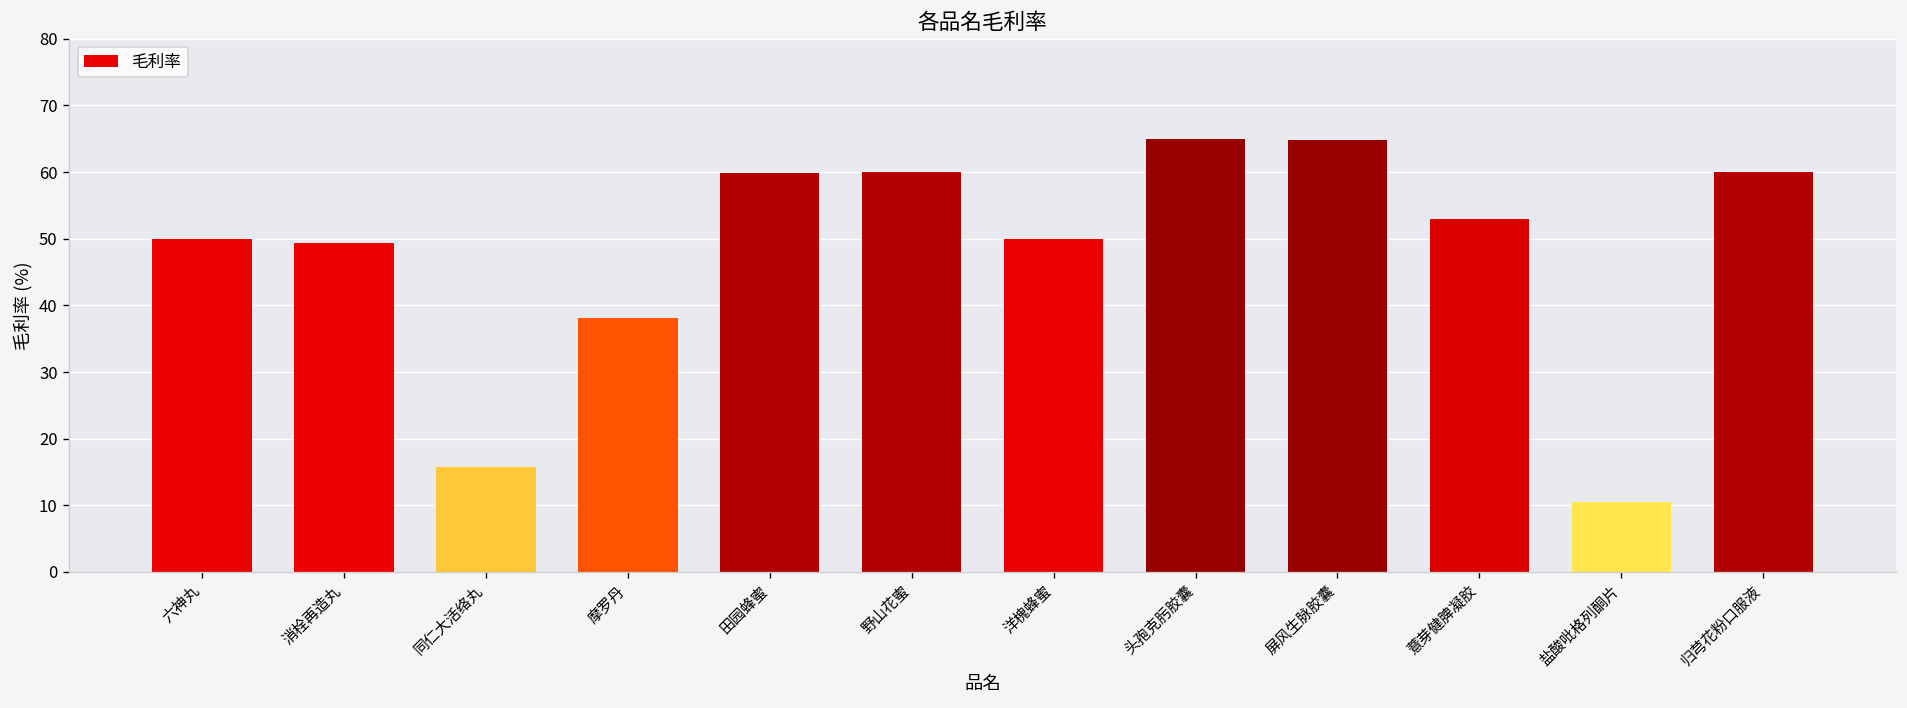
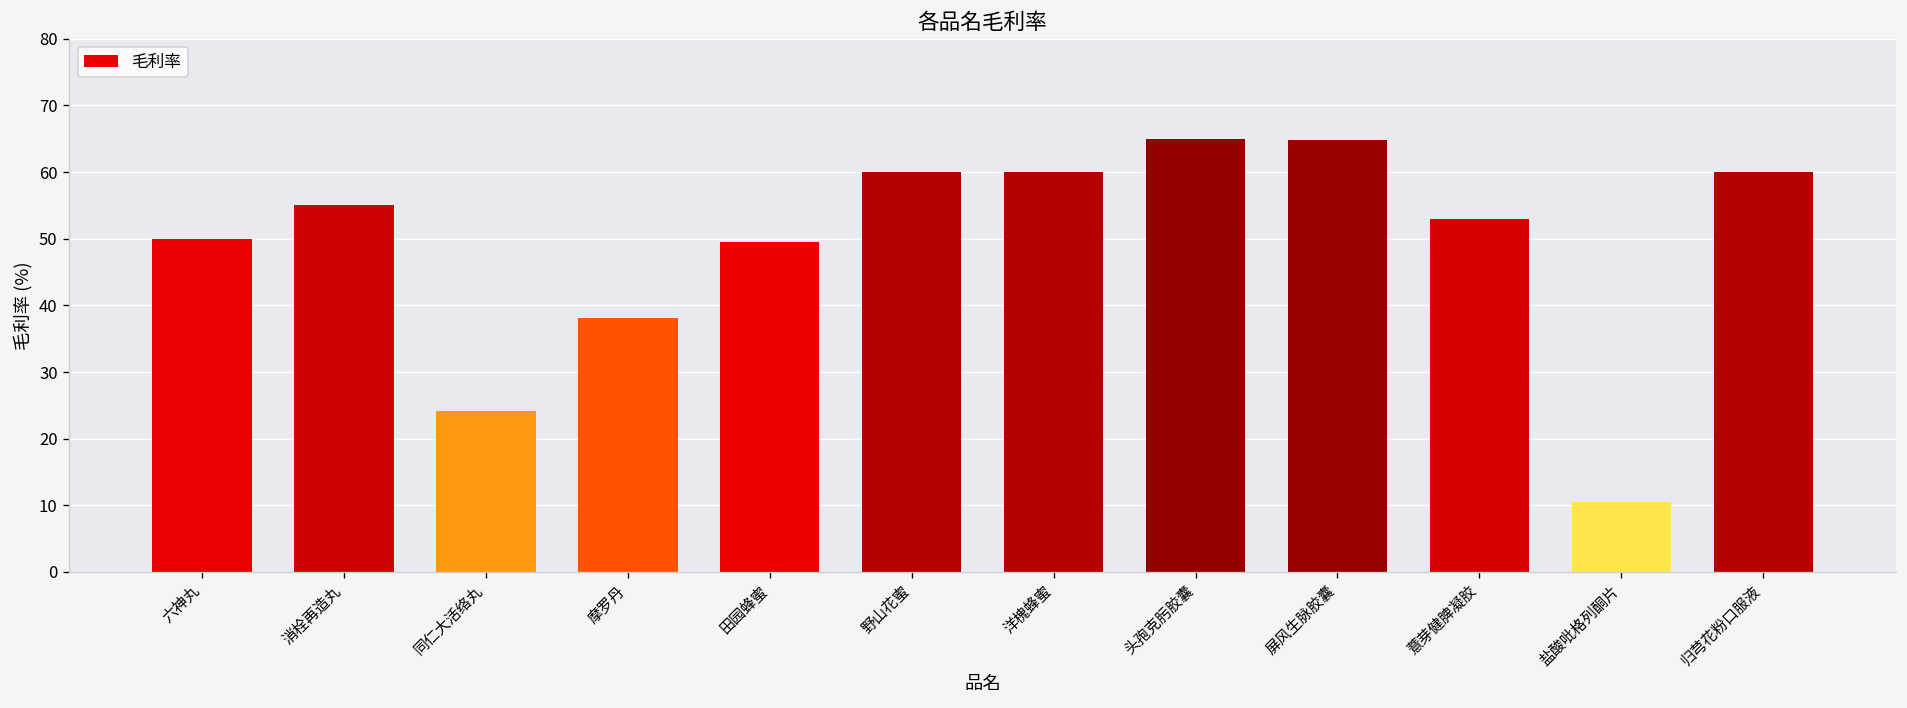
消栓再造丸: 49 -> 55
同仁大活络丸: 16 -> 24
田园蜂蜜: 60 -> 49
洋槐蜂蜜: 50 -> 60
